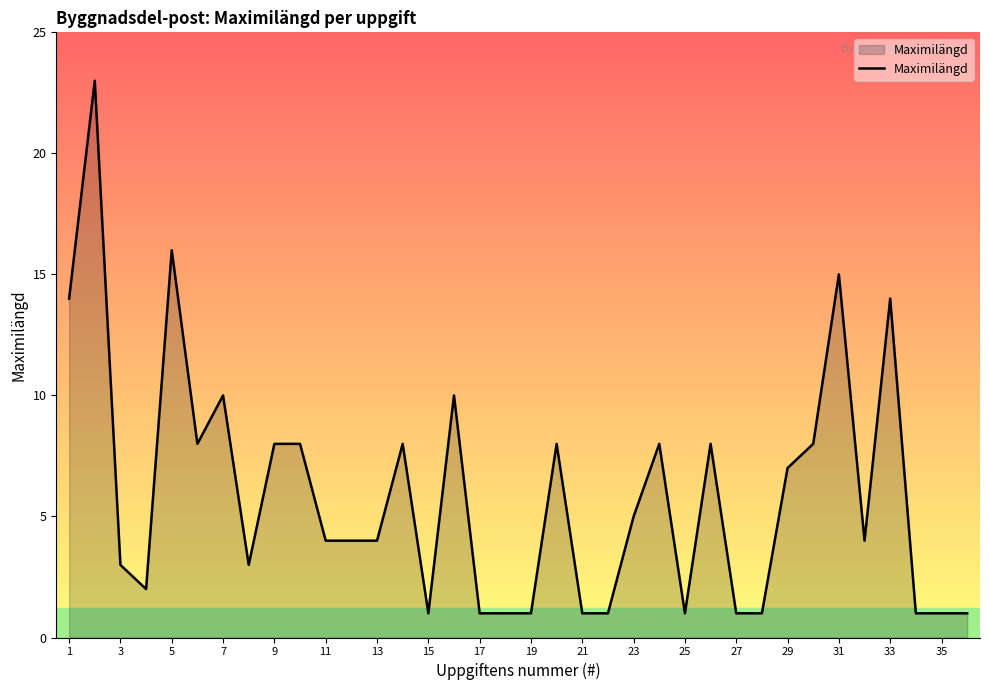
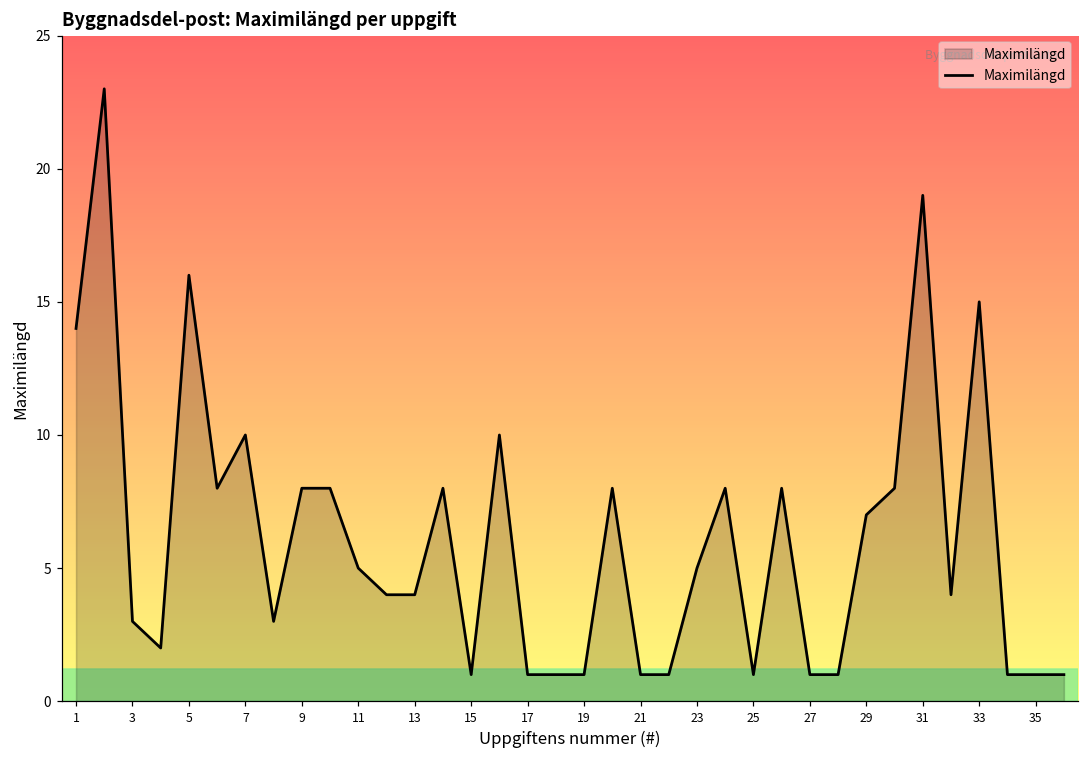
11: 4 -> 5
31: 15 -> 19
33: 14 -> 15
